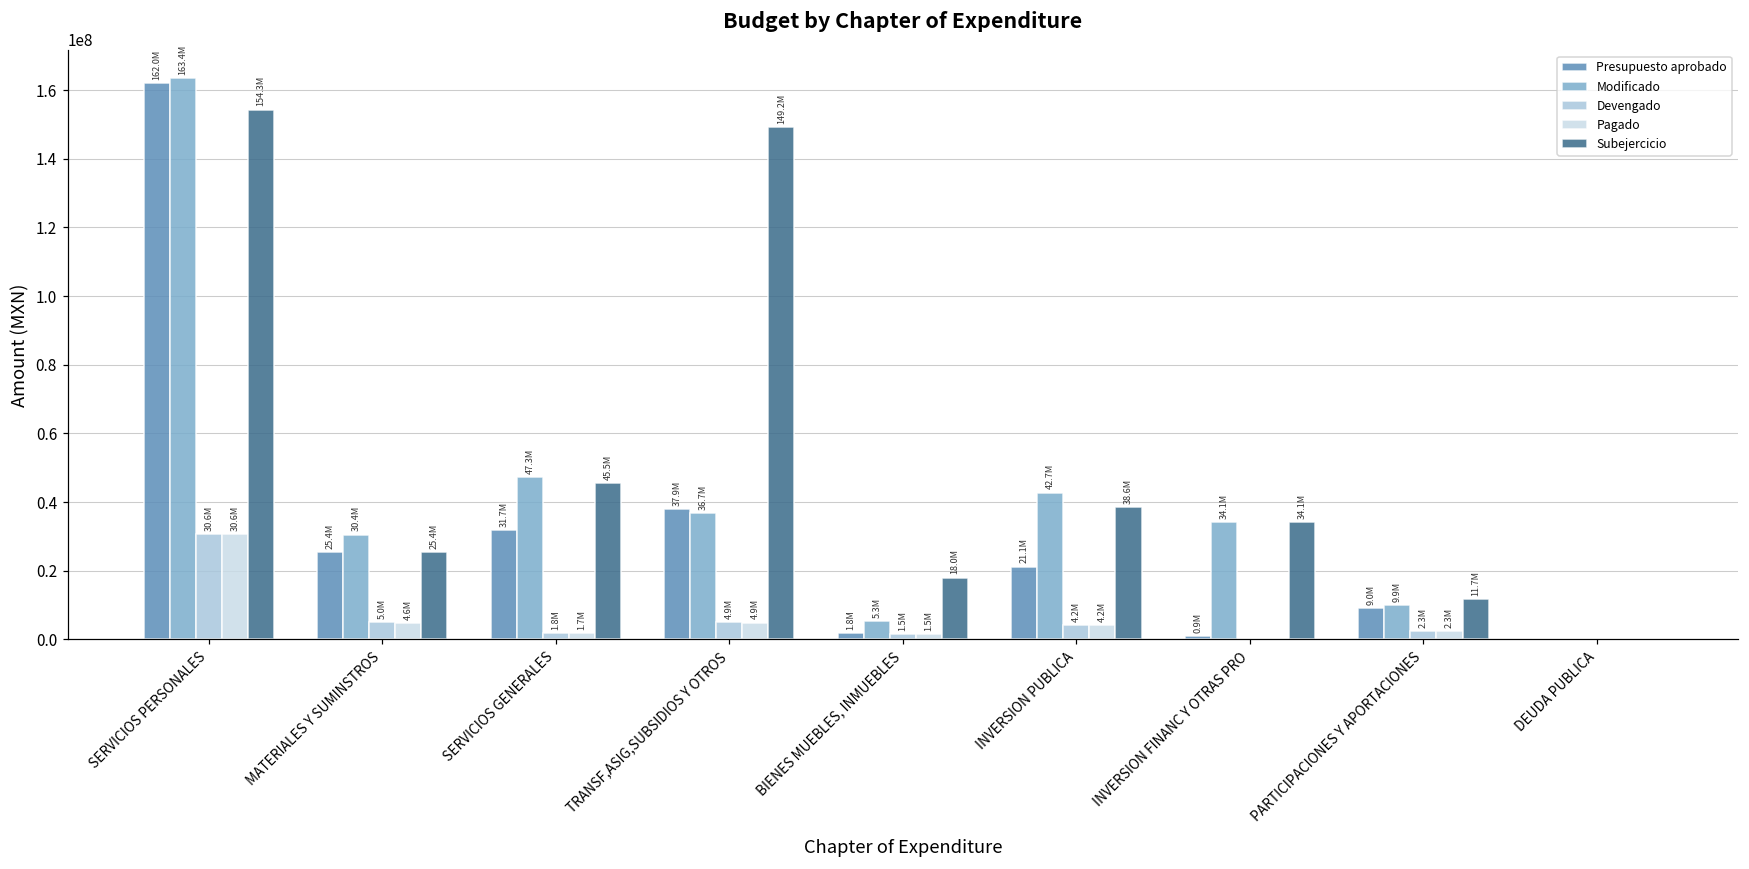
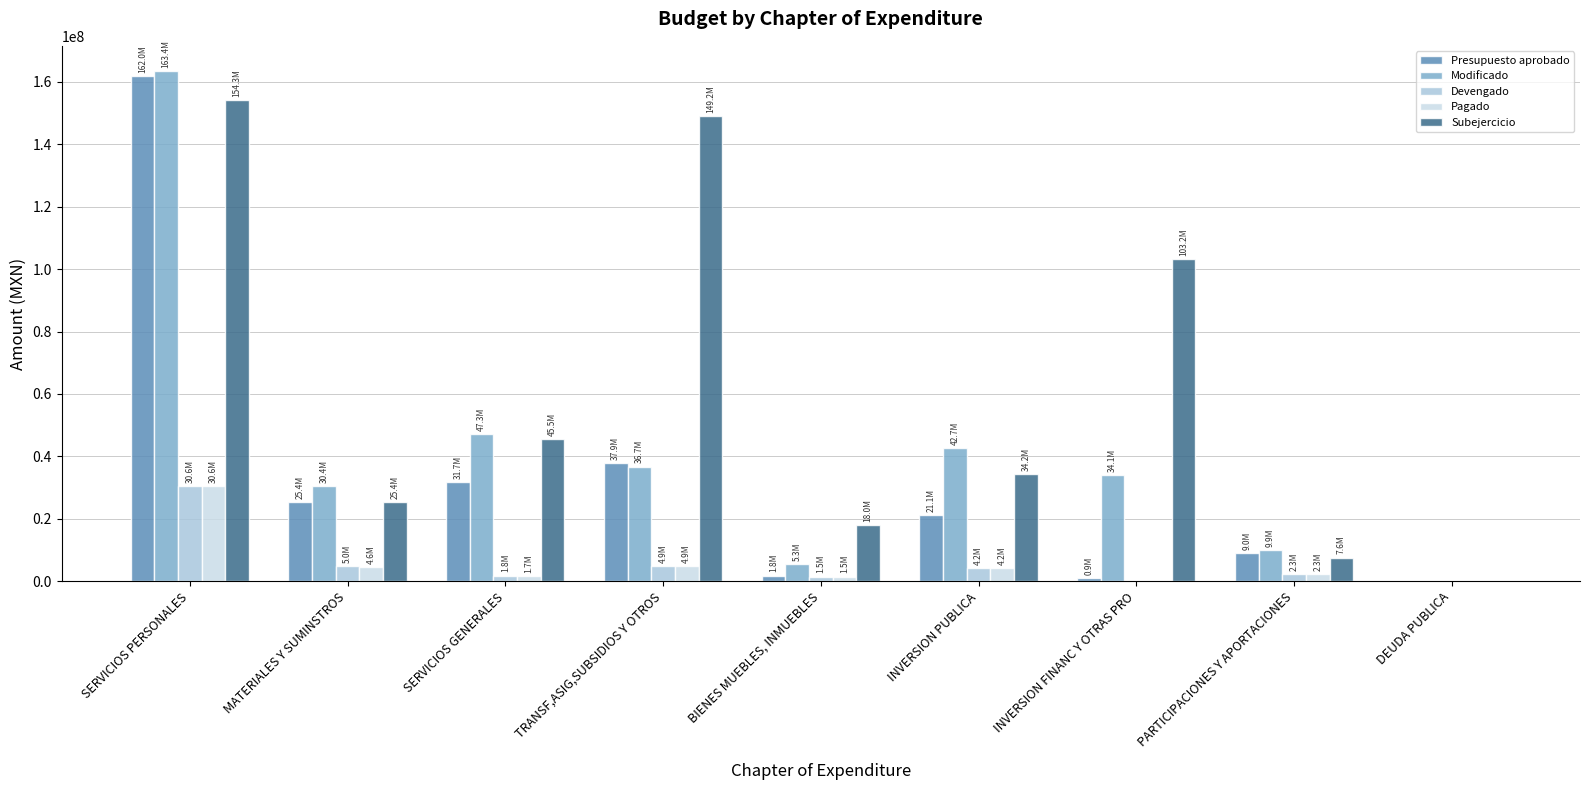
Subejercicio, INVERSION PUBLICA: 38.6M -> 34.2M
Subejercicio, INVERSION FINANC Y OTRAS PRO: 34.1M -> 103.2M
Subejercicio, PARTICIPACIONES Y APORTACIONES: 11.7M -> 7.6M
